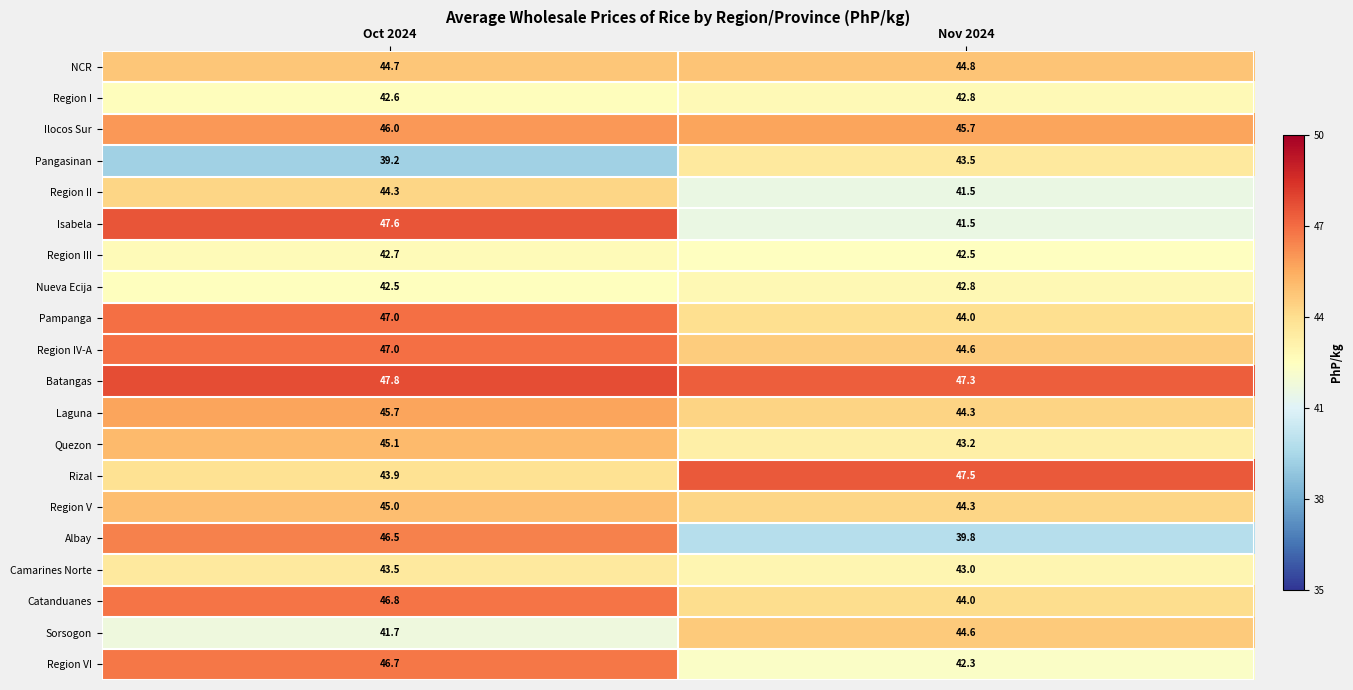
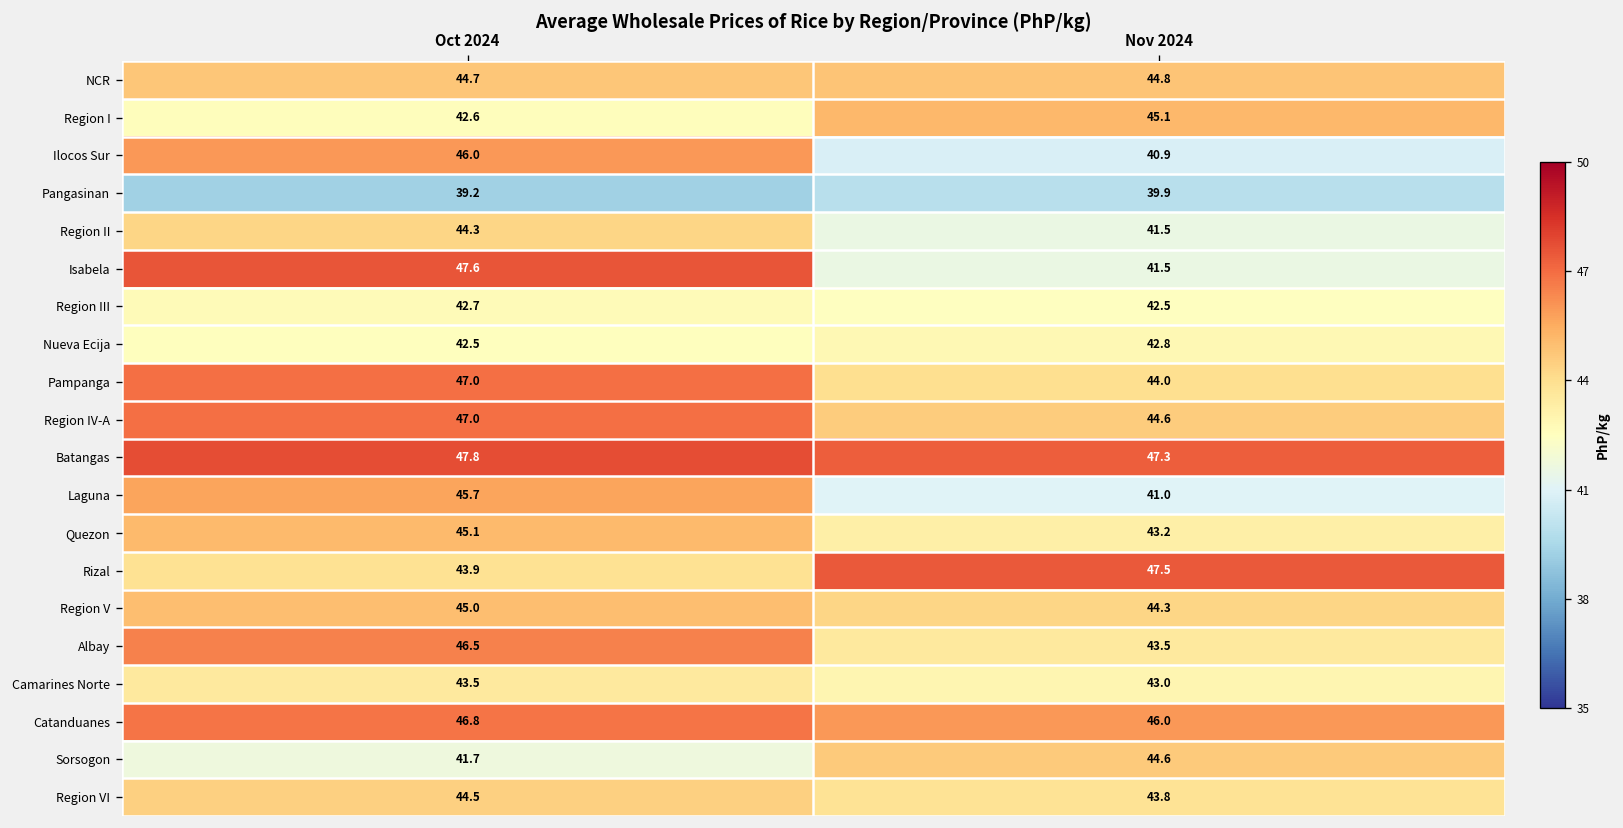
Region I, Nov 2024: 42.8 -> 45.1
Ilocos Sur, Nov 2024: 45.7 -> 40.9
Pangasinan, Nov 2024: 43.5 -> 39.9
Laguna, Nov 2024: 44.3 -> 41.0
Albay, Nov 2024: 39.8 -> 43.5
Catanduanes, Nov 2024: 44.0 -> 46.0
Region VI, Oct 2024: 46.7 -> 44.5
Region VI, Nov 2024: 42.3 -> 43.8
